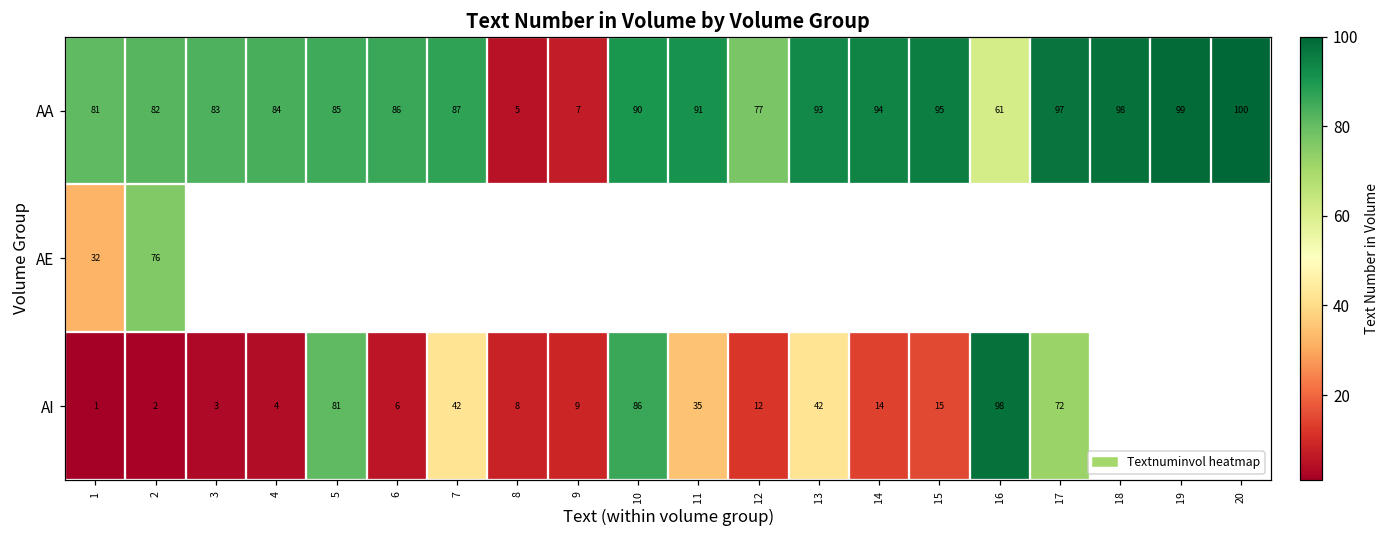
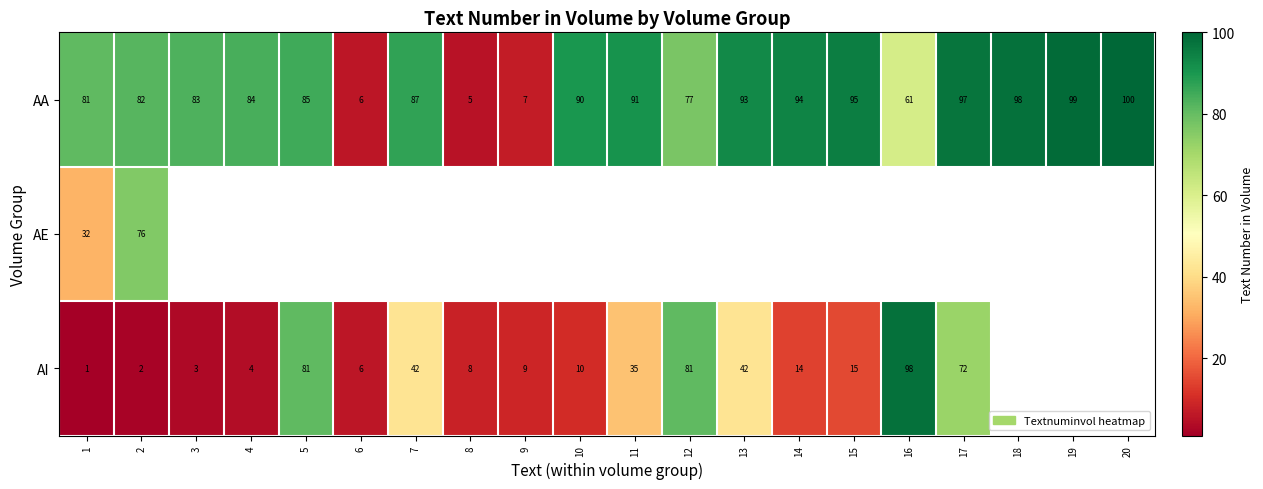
AA, 6: 86 -> 6
AI, 10: 86 -> 10
AI, 12: 12 -> 81
